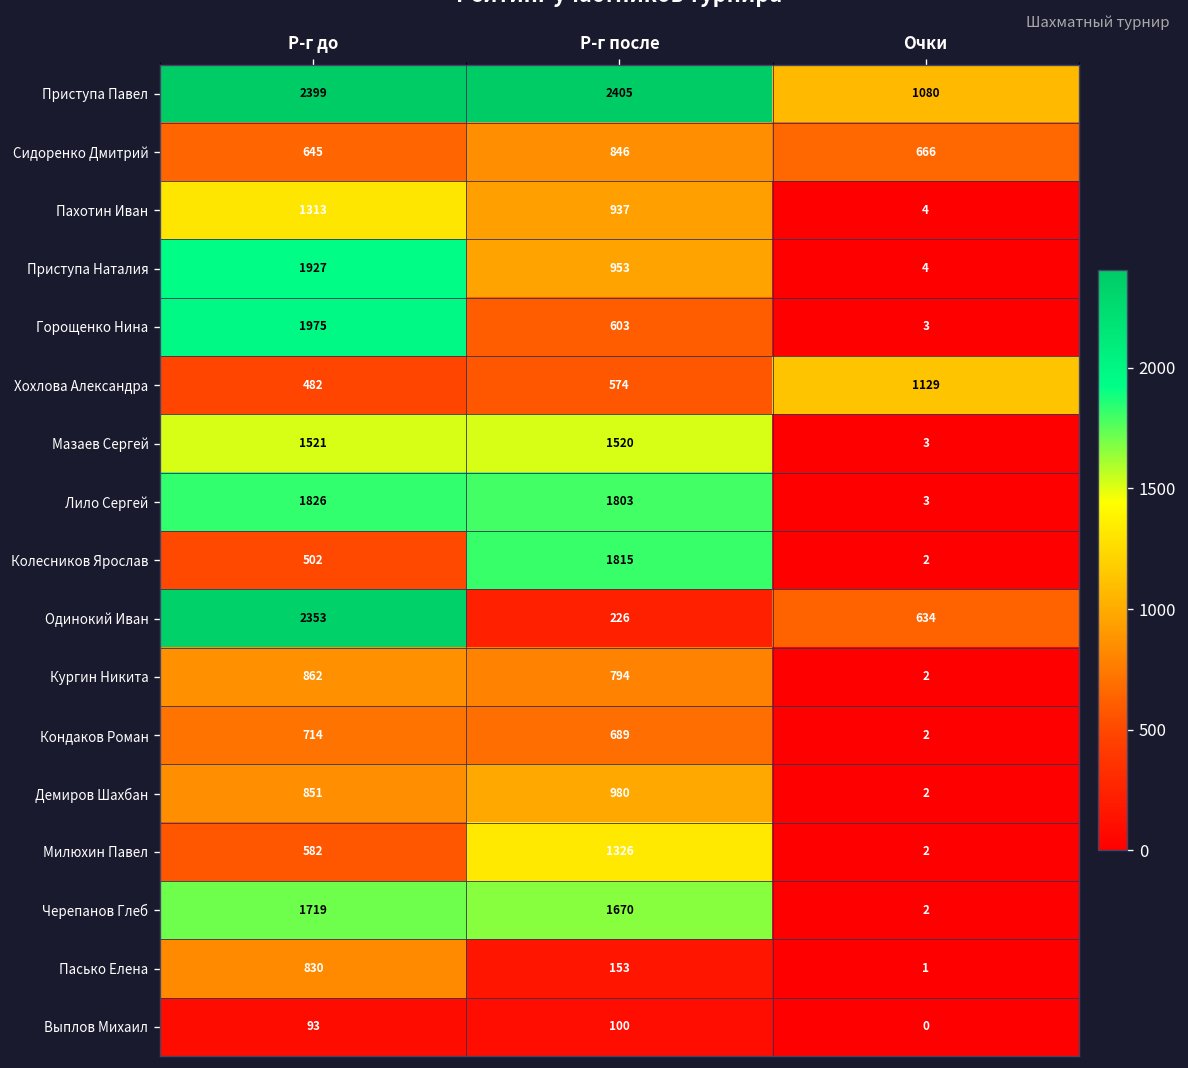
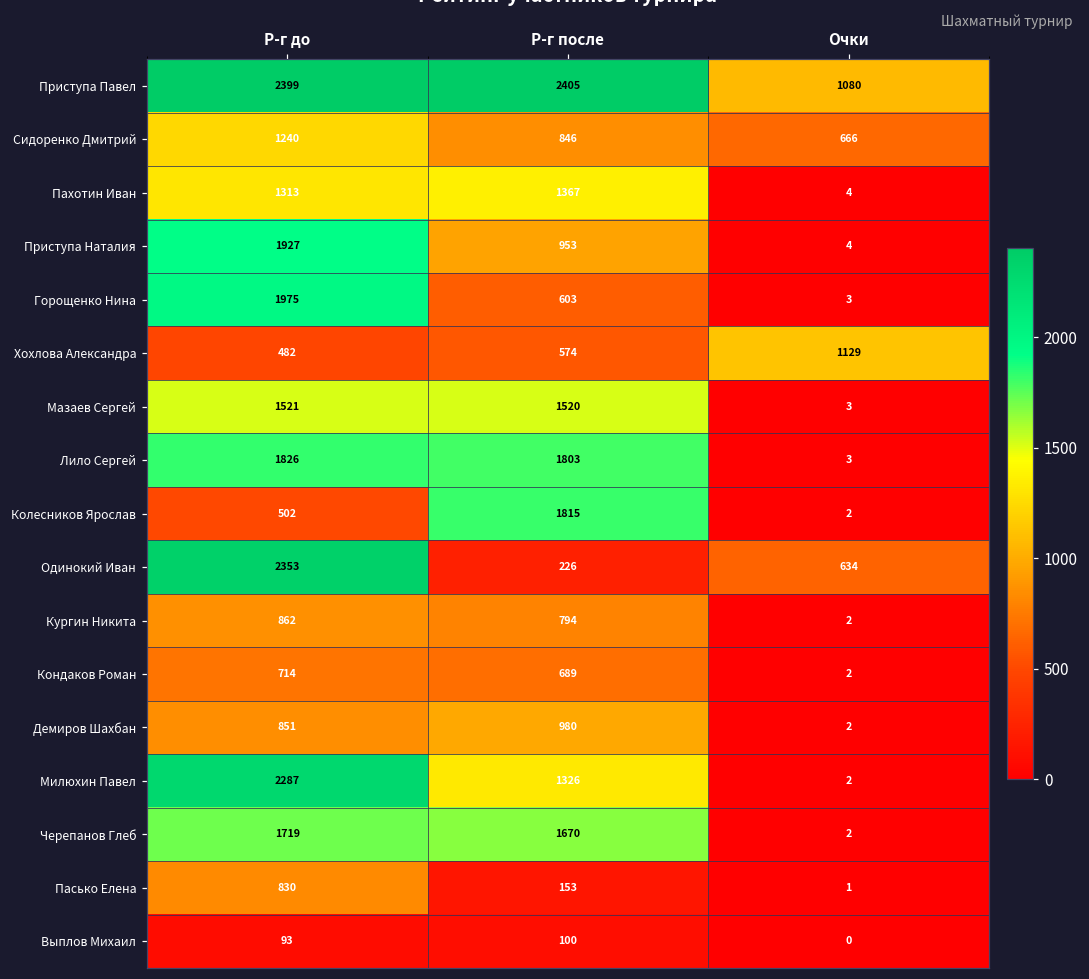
Сидоренко Дмитрий, Р-г до: 645 -> 1240
Пахотин Иван, Р-г после: 937 -> 1367
Милюхин Павел, Р-г до: 582 -> 2287
